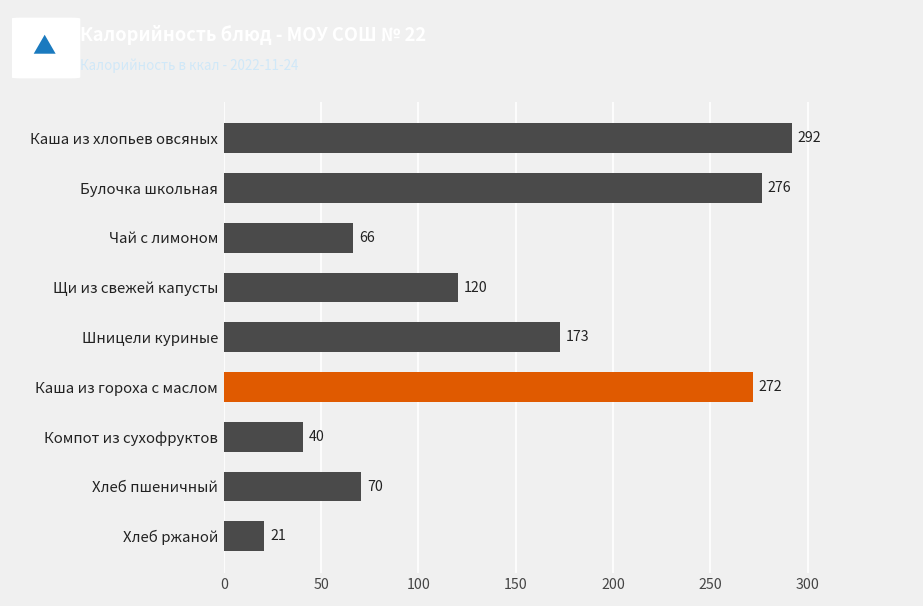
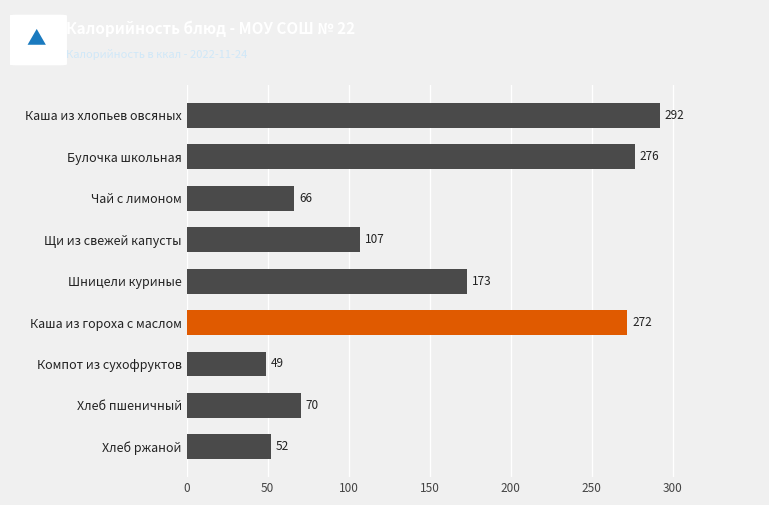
Щи из свежей капусты: 120 -> 107
Компот из сухофруктов: 40 -> 49
Хлеб ржаной: 21 -> 52
